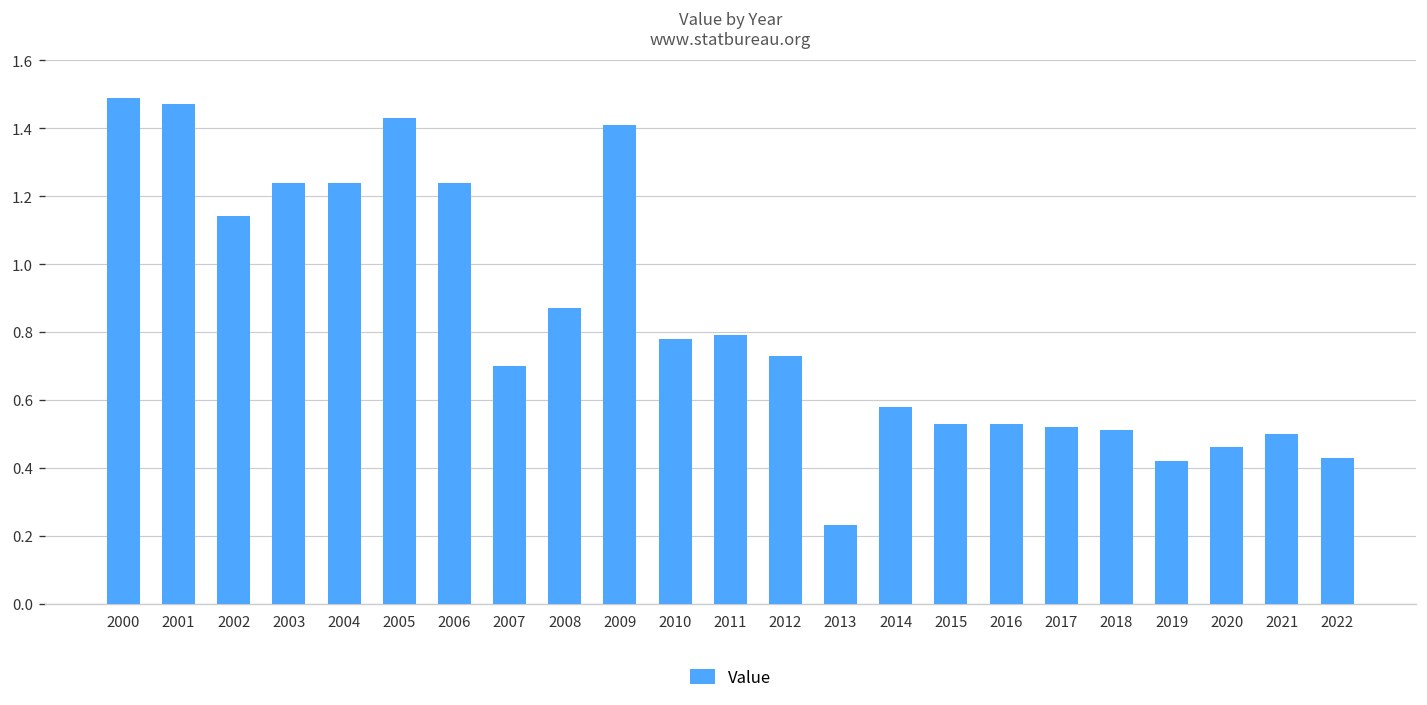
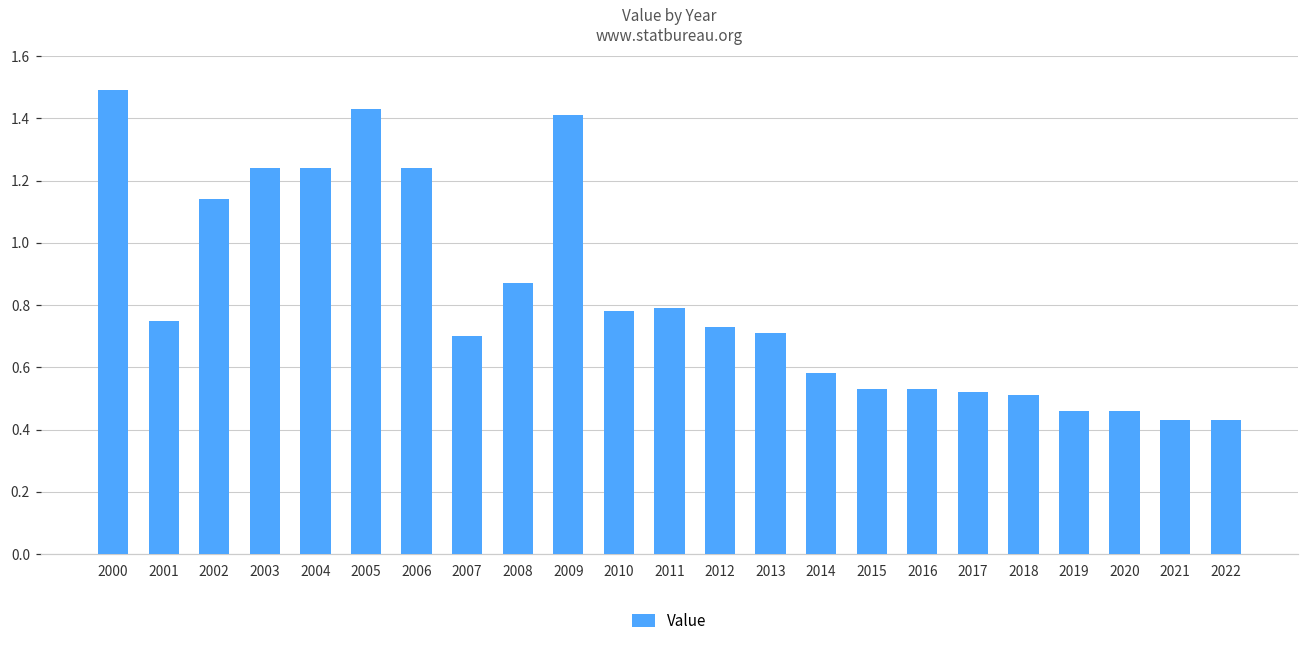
2001: 1.47 -> 0.75
2013: 0.23 -> 0.71
2019: 0.42 -> 0.46
2021: 0.50 -> 0.43
